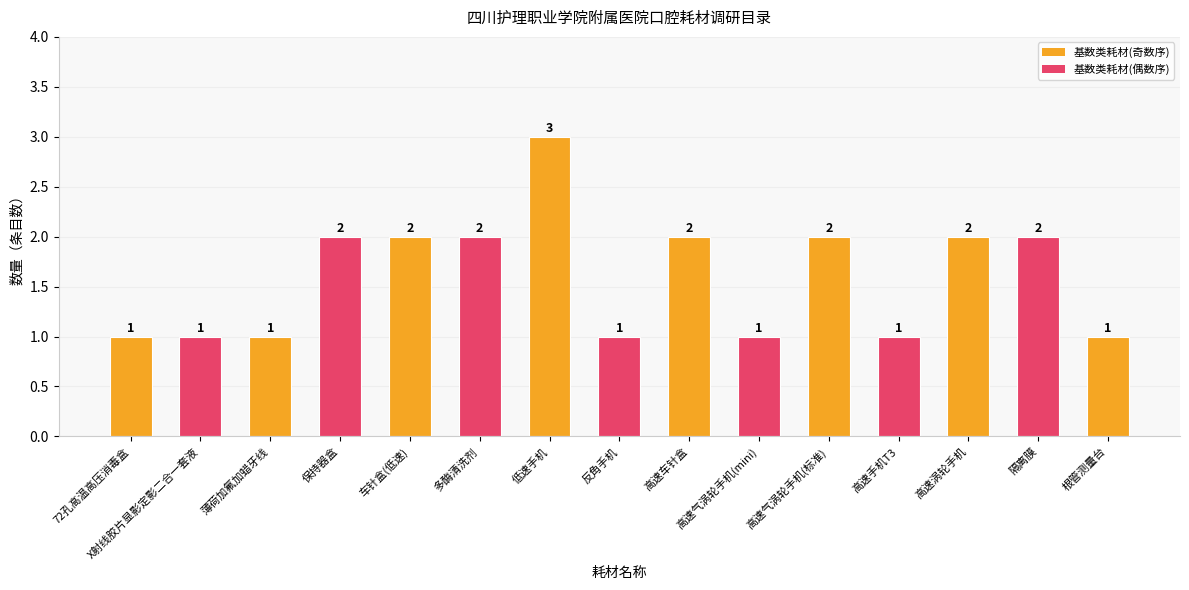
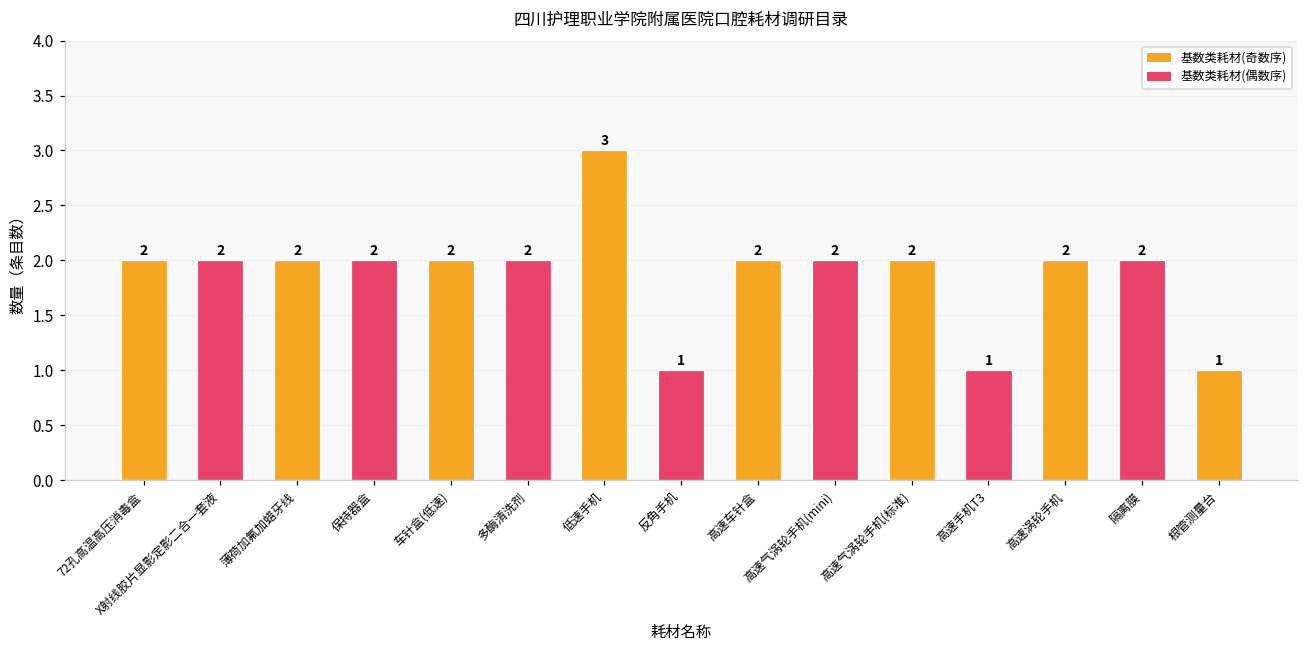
72孔高温高压消毒盒: 1 -> 2
X射线胶片显影定影二合一套液: 1 -> 2
薄荷加氟加蜡牙线: 1 -> 2
高速气涡轮手机(mini): 1 -> 2
